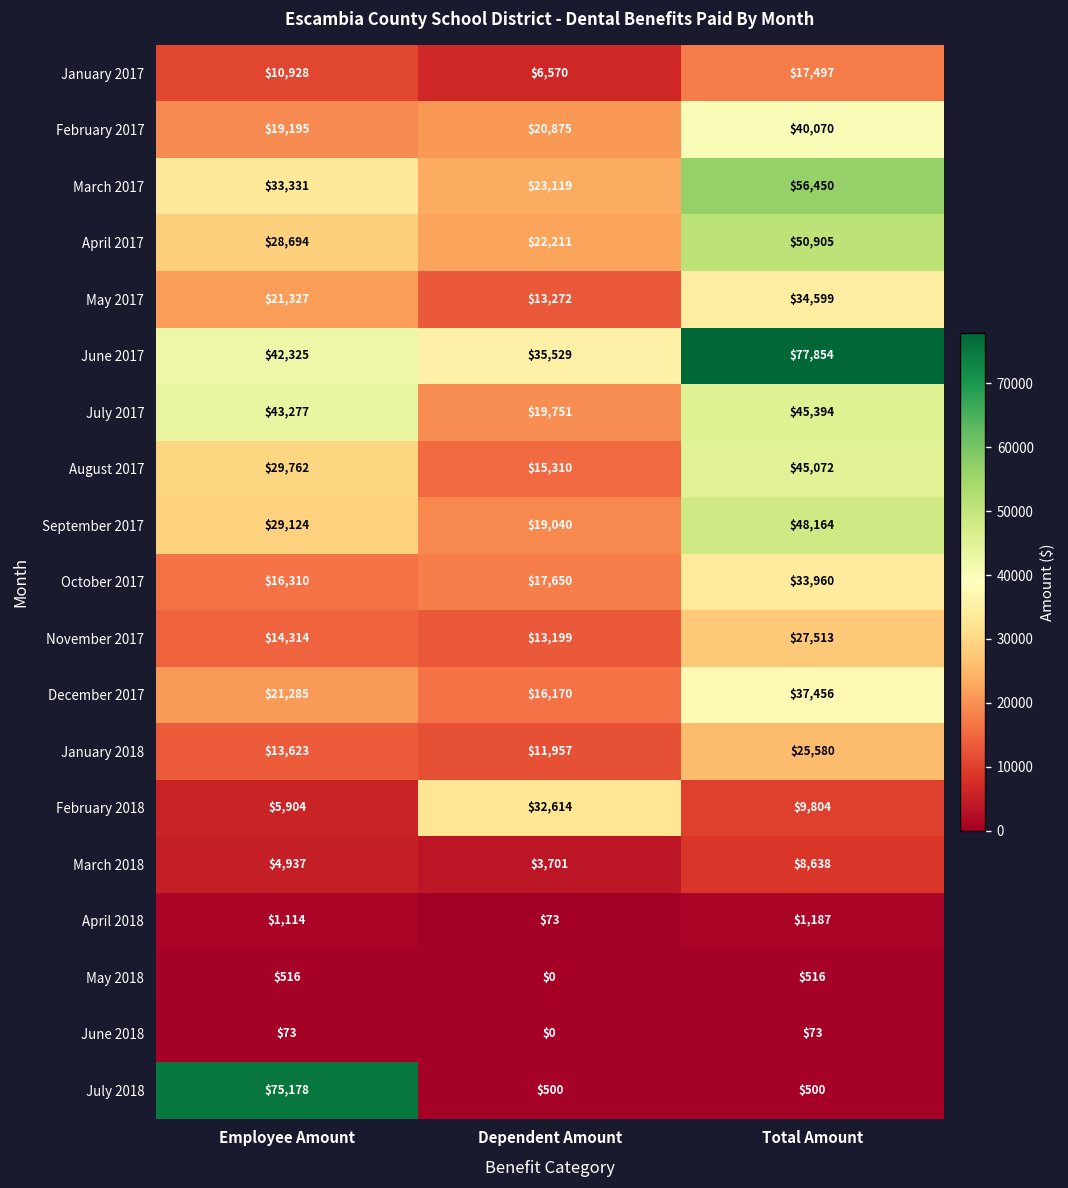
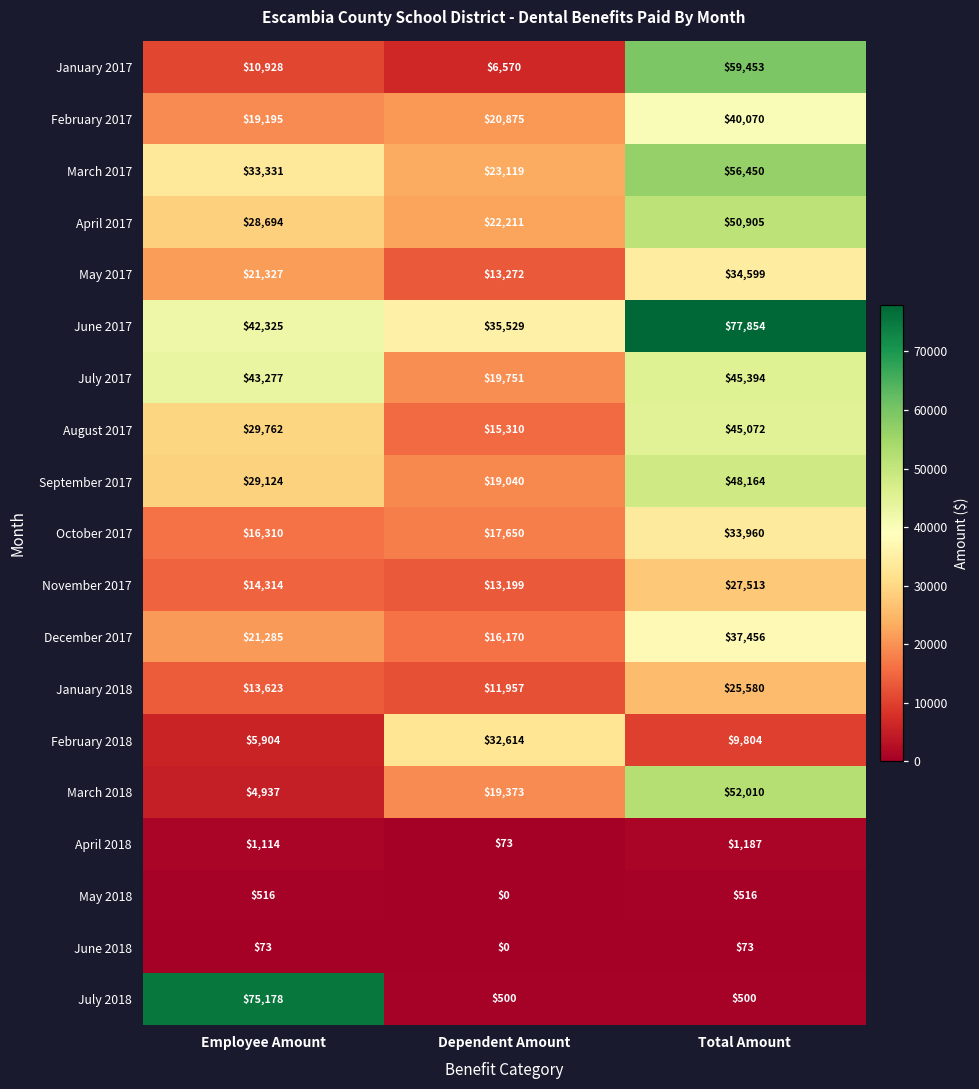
January 2017, Total Amount: $17,497 -> $59,453
March 2018, Dependent Amount: $3,701 -> $19,373
March 2018, Total Amount: $8,638 -> $52,010
